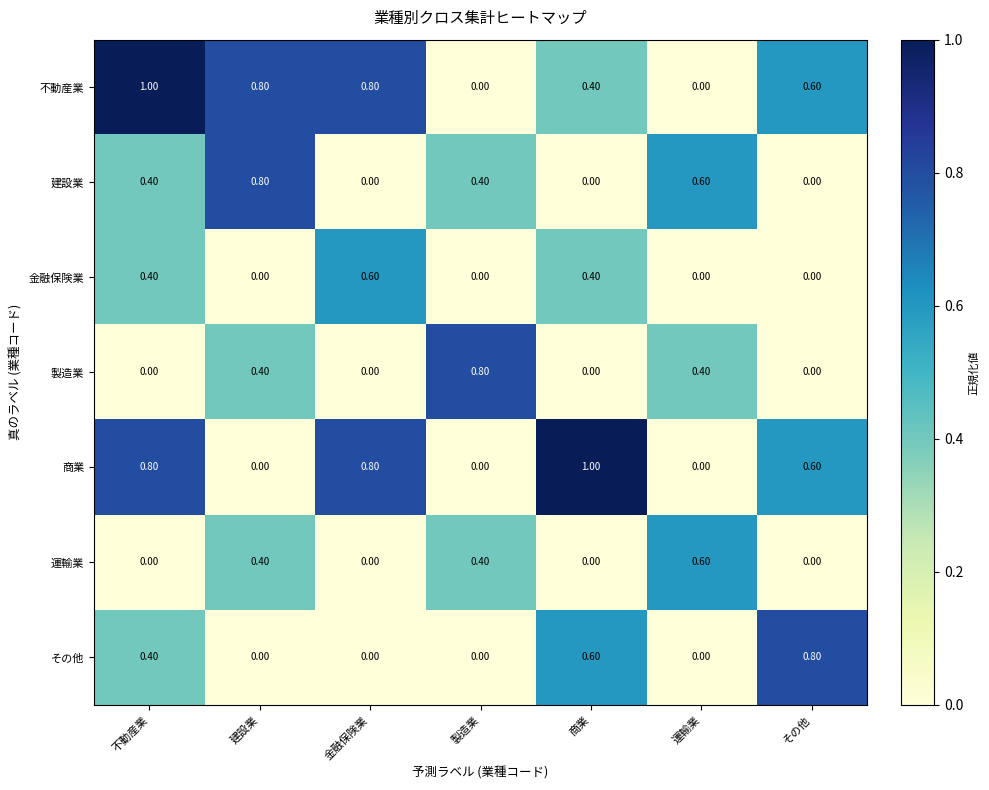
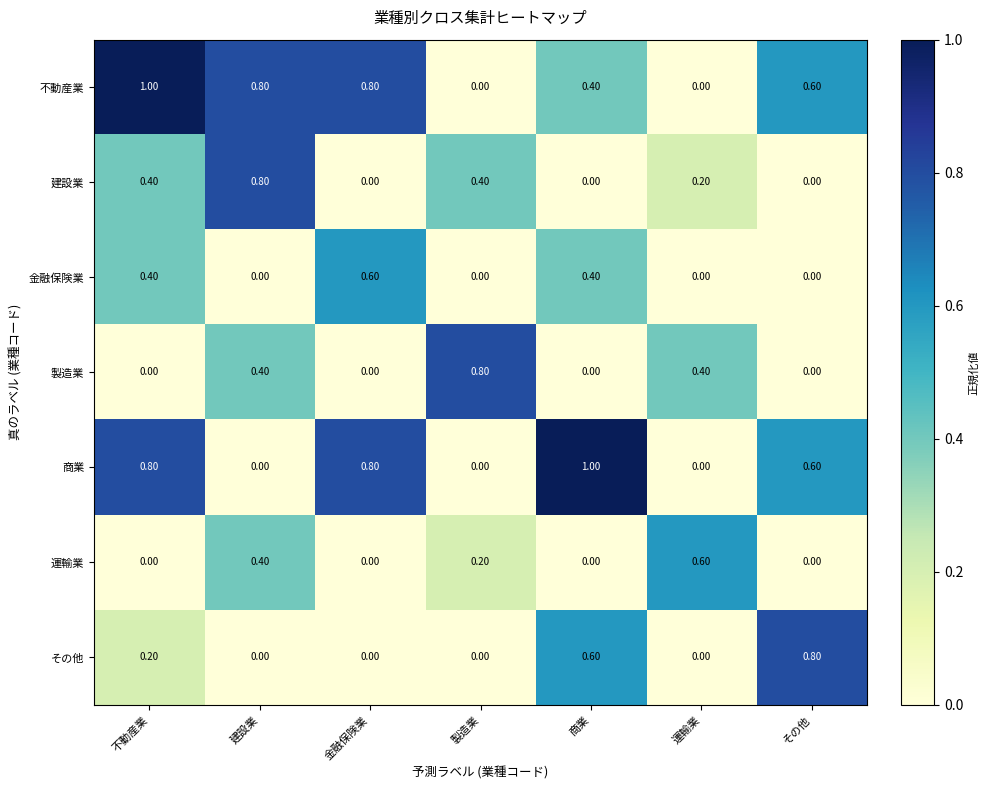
建設業, 運輸業: 0.60 -> 0.20
運輸業, 製造業: 0.40 -> 0.20
その他, 不動産業: 0.40 -> 0.20
